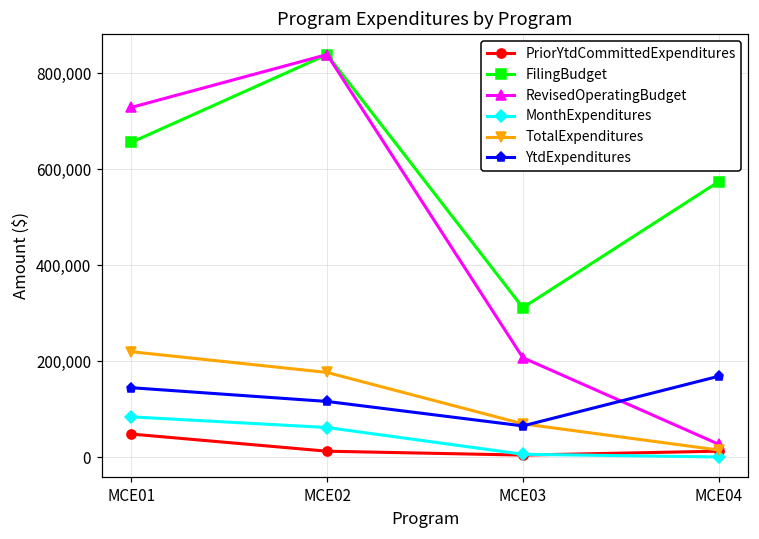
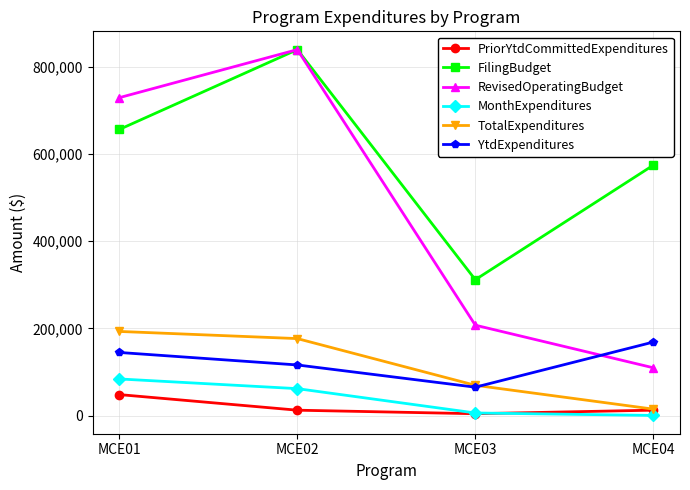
TotalExpenditures, MCE01: 220,000 -> 190,000
RevisedOperatingBudget, MCE04: 30,000 -> 110,000
